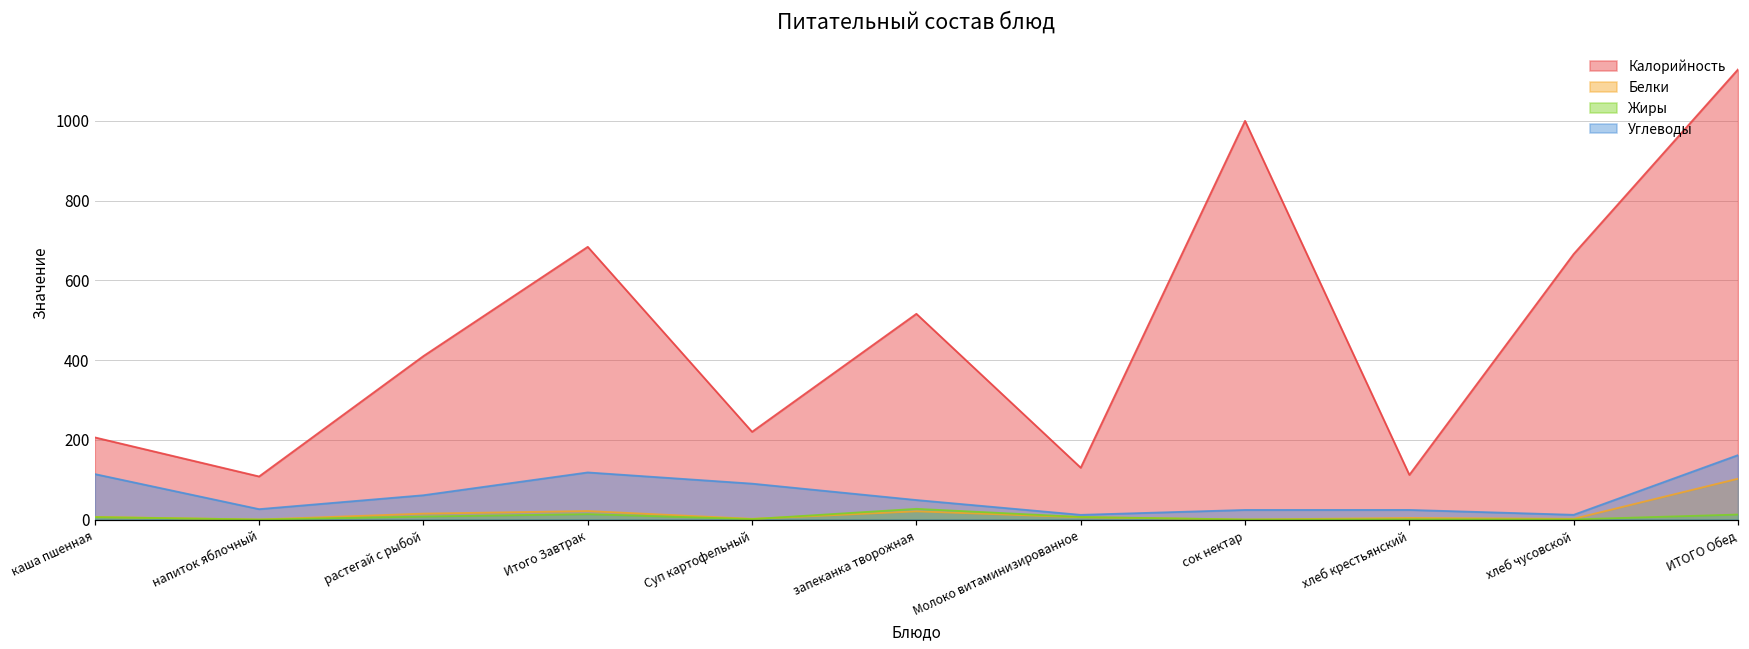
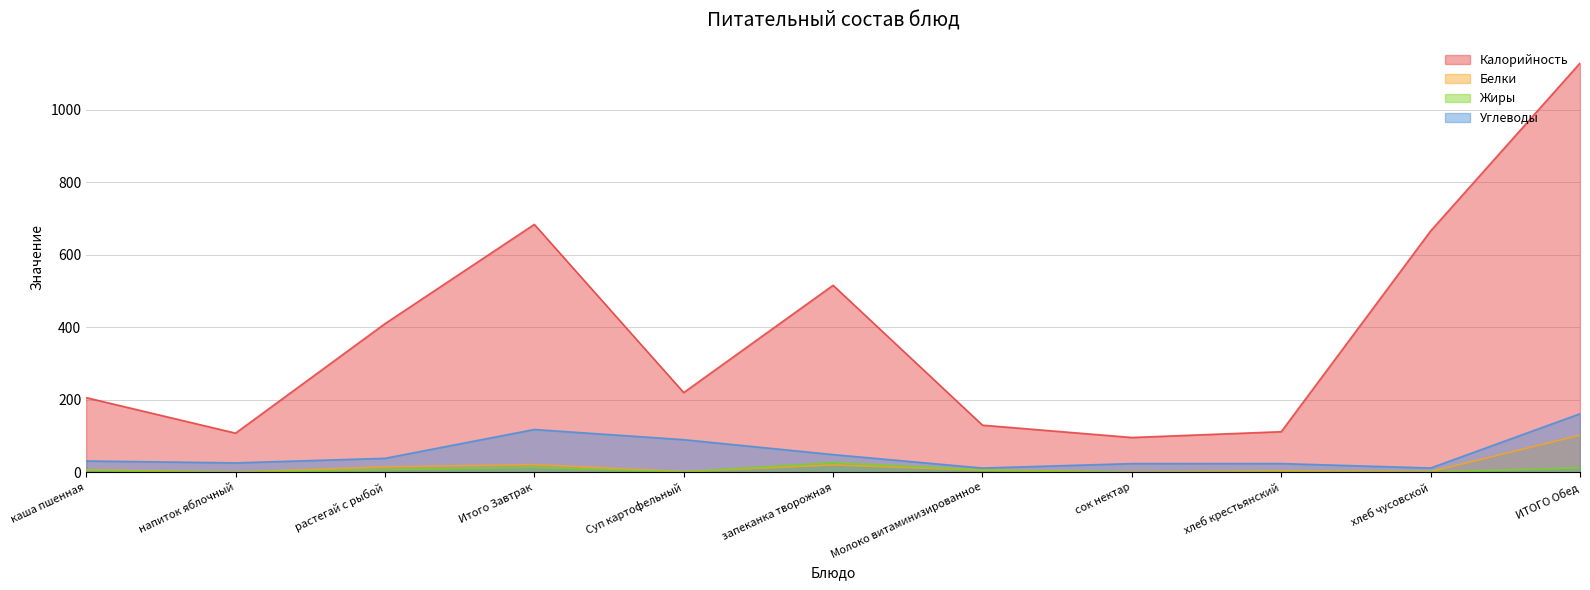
Углеводы, каша пшенная: 110 -> 30
Углеводы, растегай с рыбой: 60 -> 40
Калорийность, сок нектар: 1000 -> 100
